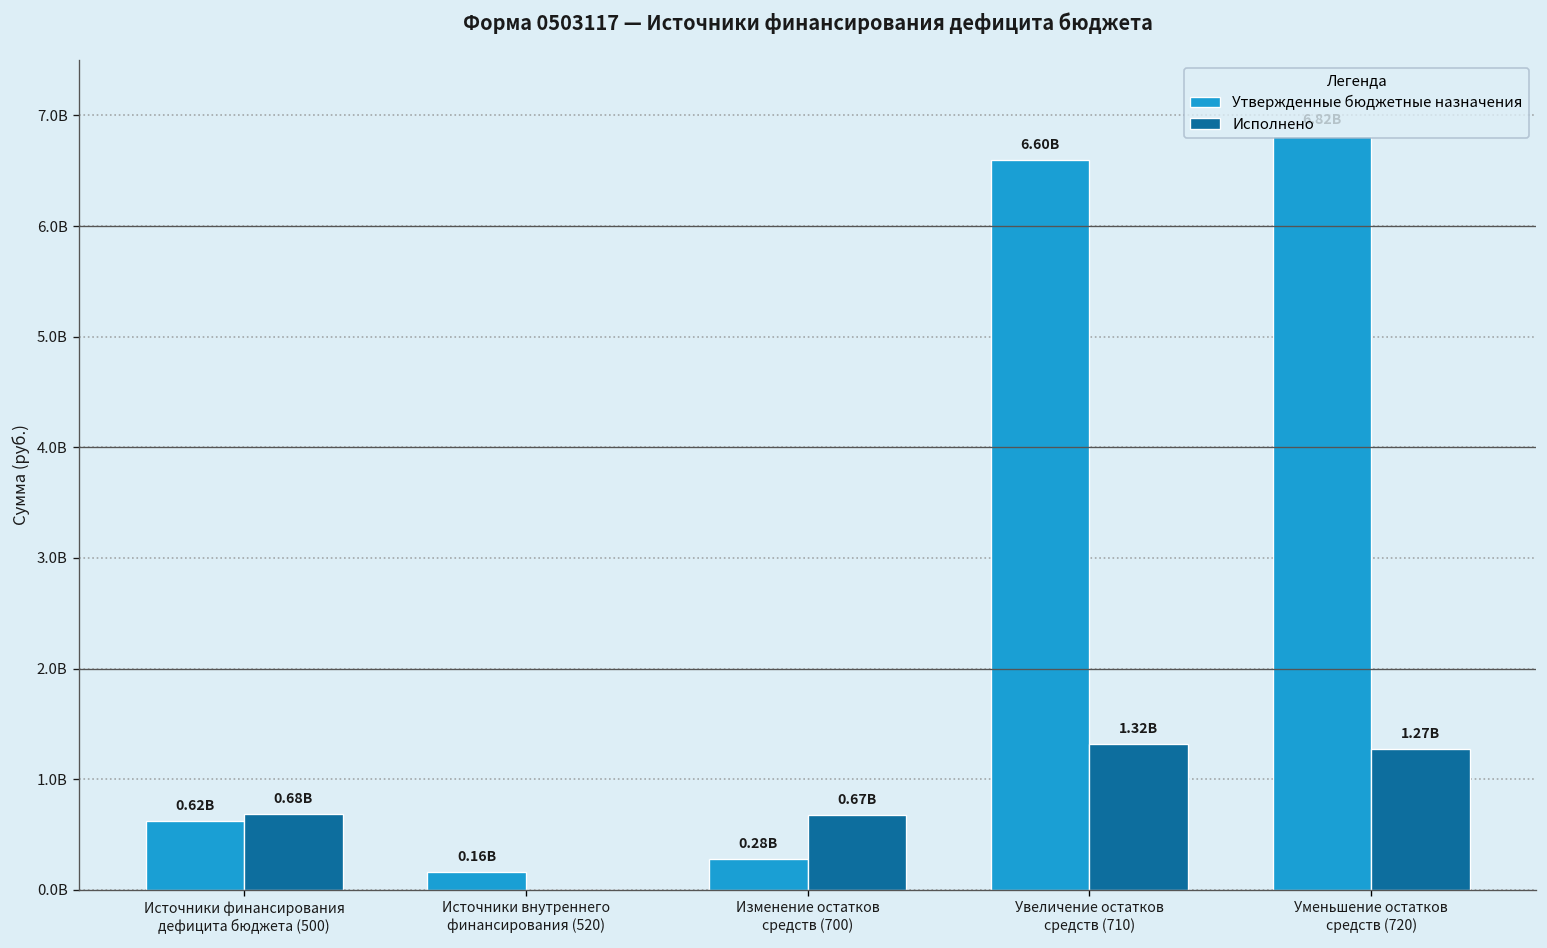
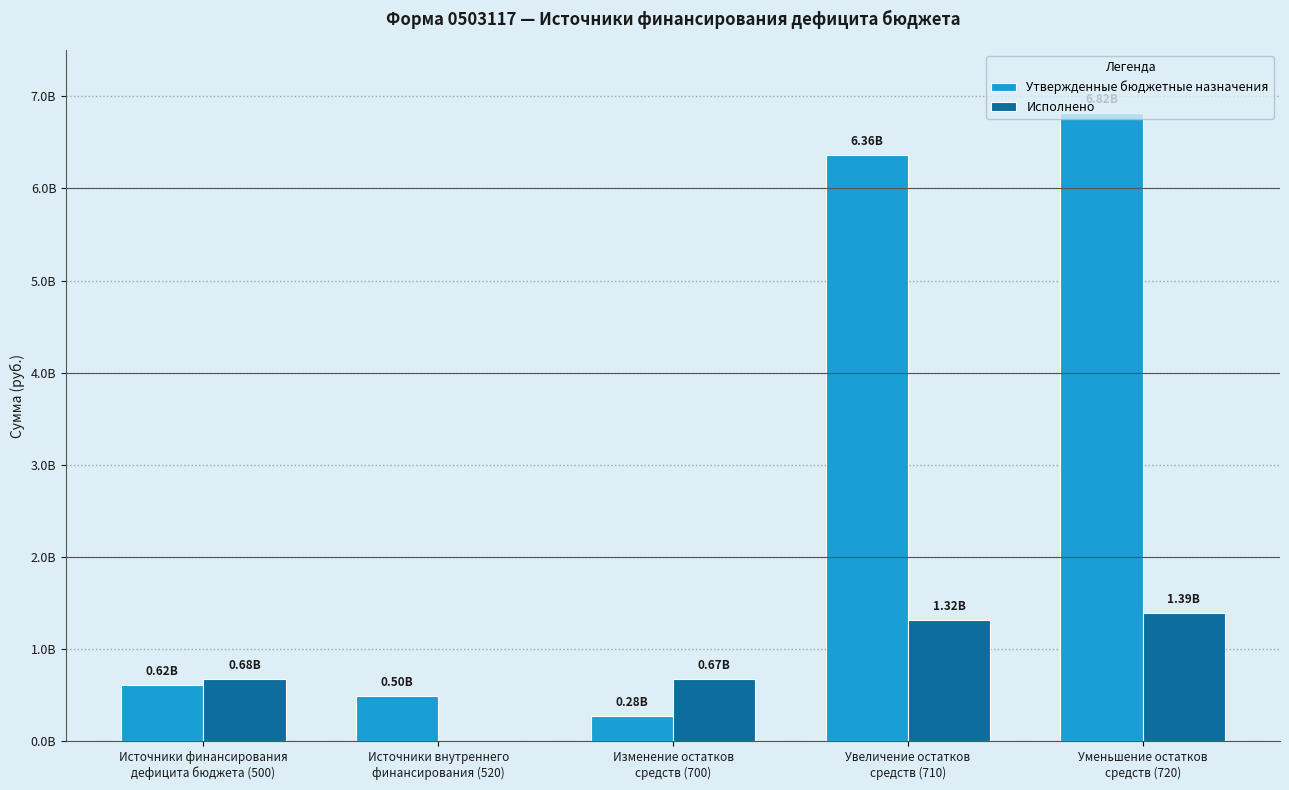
Утвержденные бюджетные назначения, Источники внутреннего финансирования (520): 0.16B -> 0.50B
Утвержденные бюджетные назначения, Увеличение остатков средств (710): 6.60B -> 6.36B
Исполнено, Уменьшение остатков средств (720): 1.27B -> 1.39B
